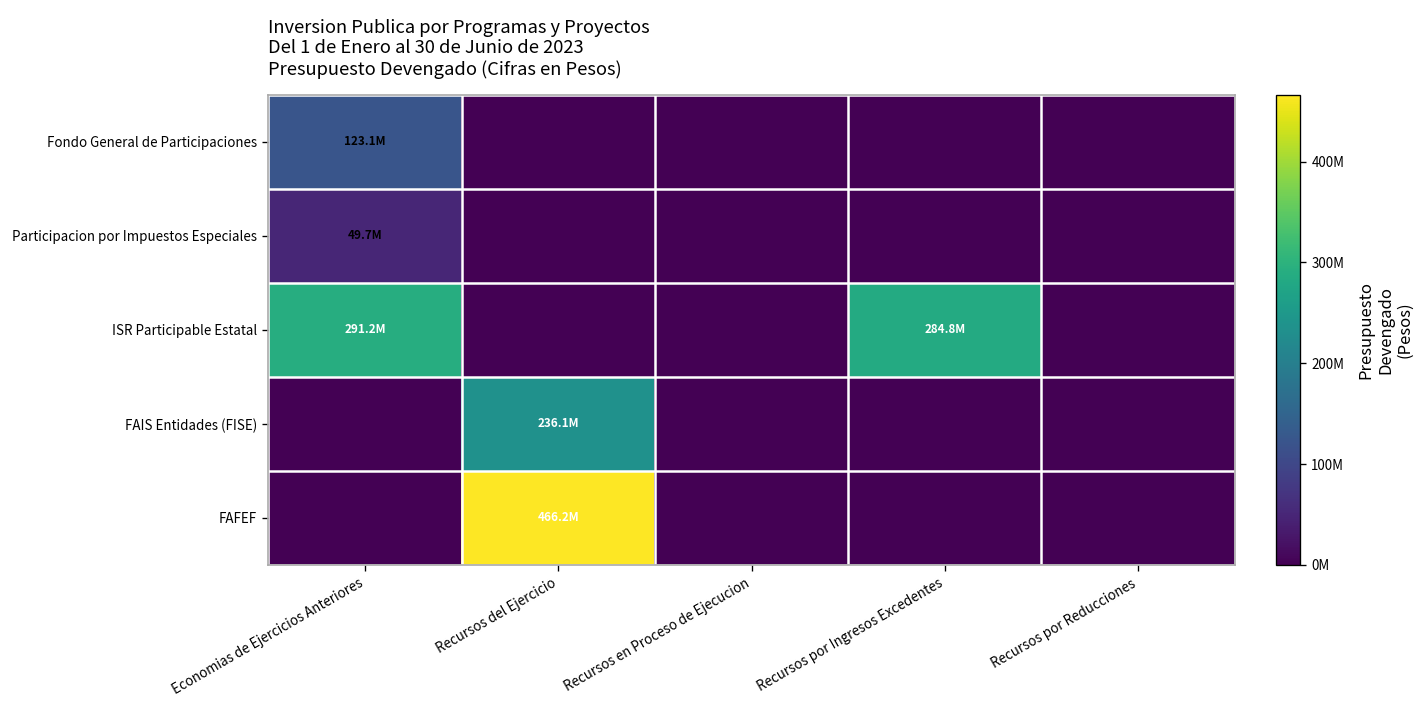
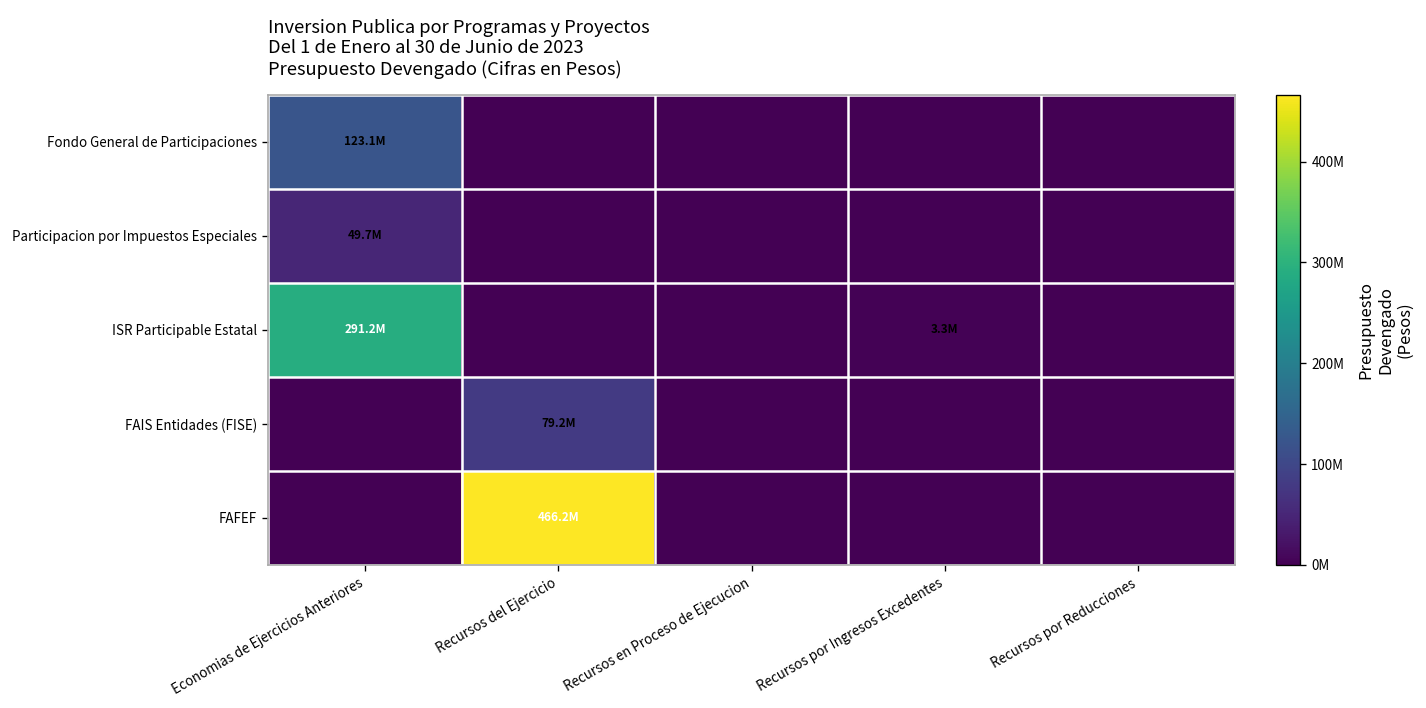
ISR Participable Estatal, Recursos por Ingresos Excedentes: 284.8M -> 3.3M
FAIS Entidades (FISE), Recursos del Ejercicio: 236.1M -> 79.2M
